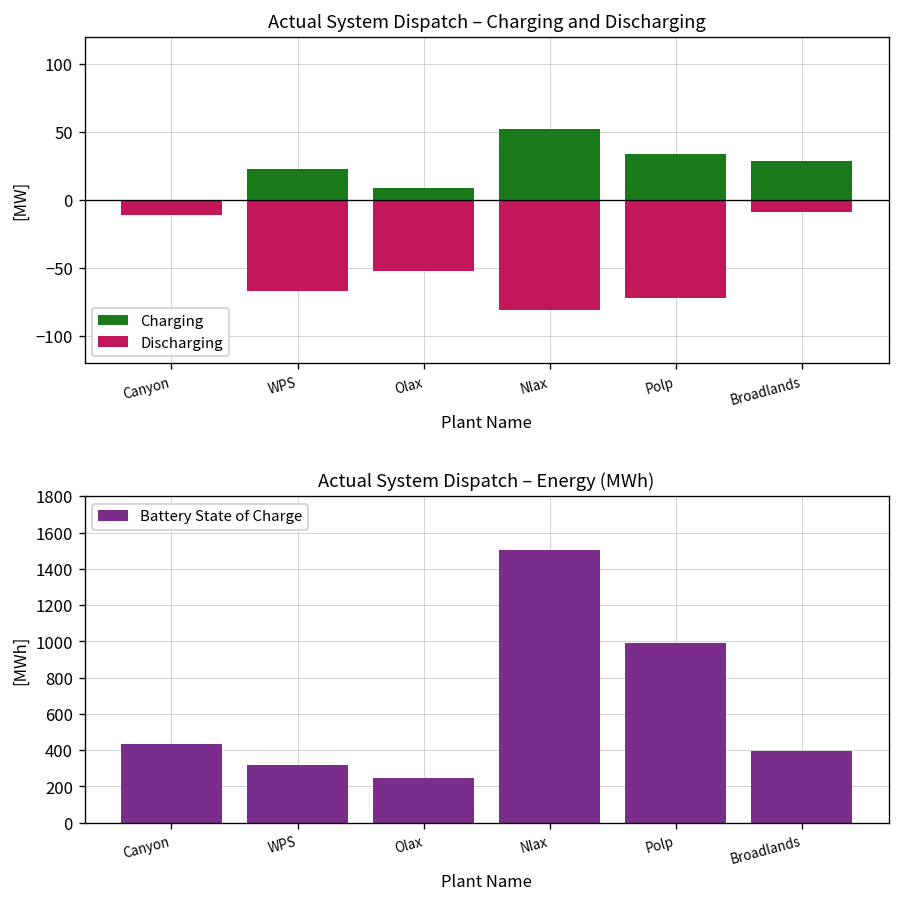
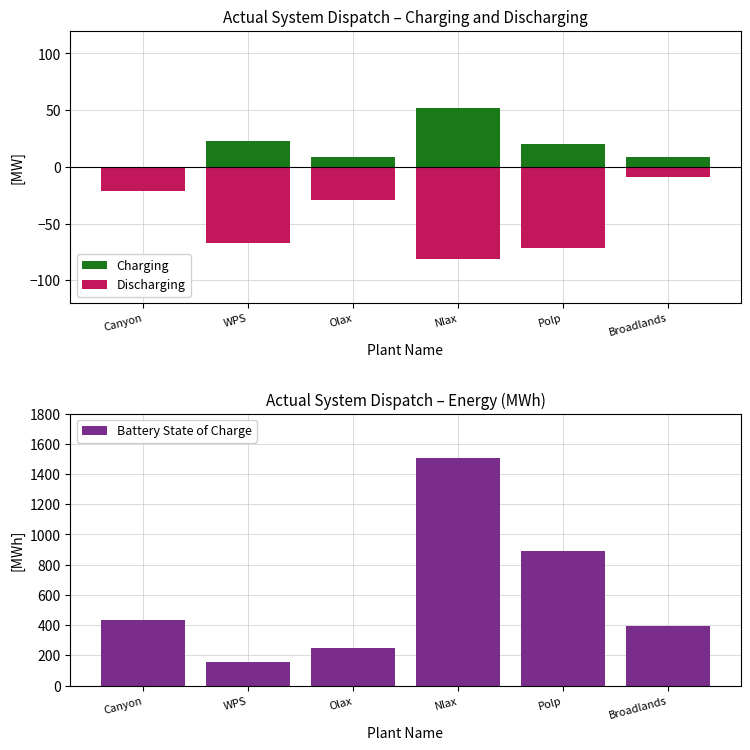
Actual System Dispatch – Charging and Discharging, Discharging, Canyon: -11 -> -21
Actual System Dispatch – Charging and Discharging, Discharging, Olax: -52 -> -29
Actual System Dispatch – Charging and Discharging, Charging, Polp: 34 -> 20
Actual System Dispatch – Charging and Discharging, Charging, Broadlands: 29 -> 9
Actual System Dispatch – Energy (MWh), WPS: 320 -> 160
Actual System Dispatch – Energy (MWh), Polp: 990 -> 890
